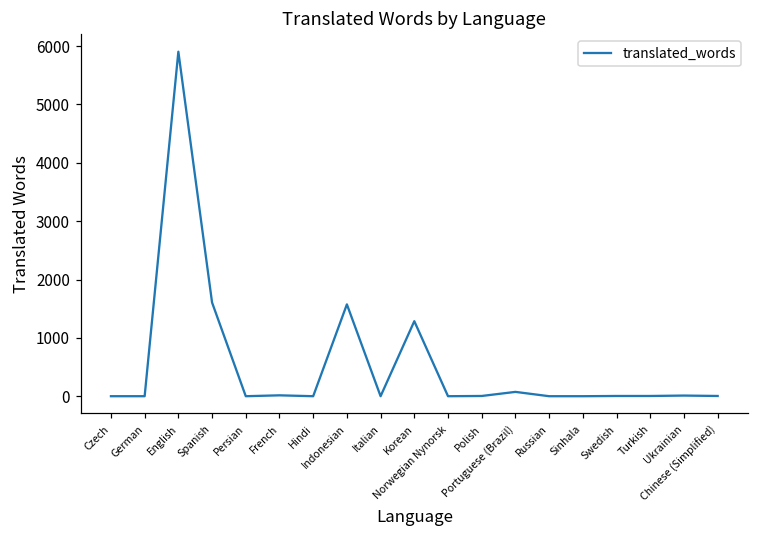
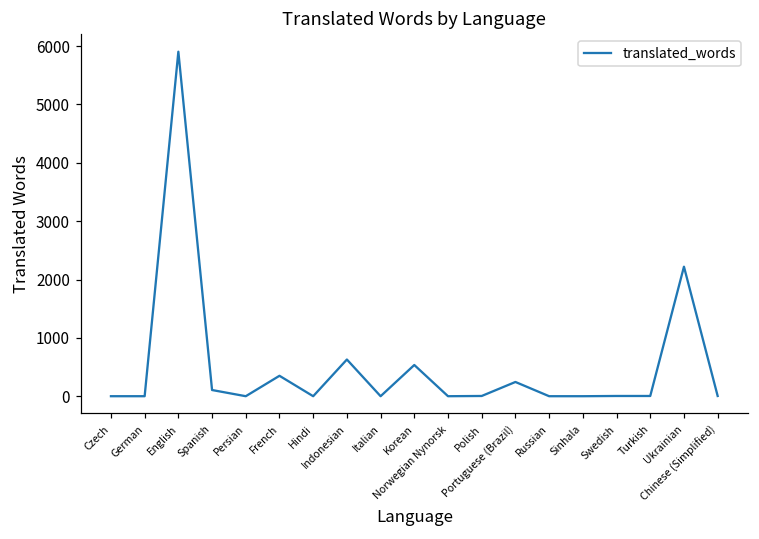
Spanish: 1600 -> 100
French: 0 -> 400
Indonesian: 1600 -> 600
Korean: 1300 -> 500
Portuguese (Brazil): 100 -> 200
Ukrainian: 0 -> 2200
